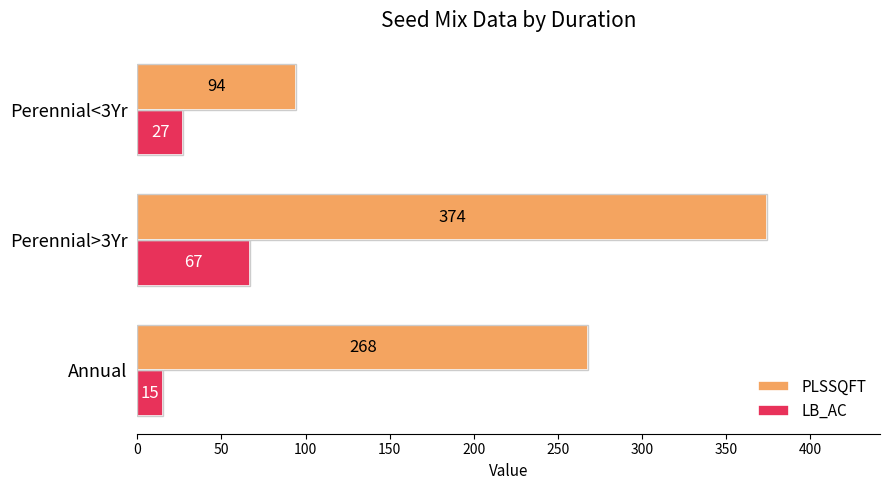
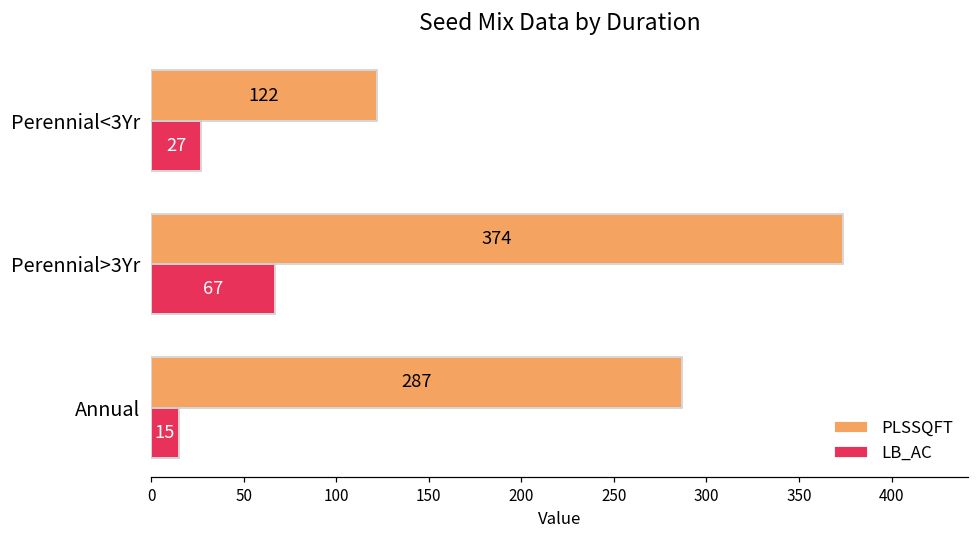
PLSSQFT, Perennial<3Yr: 94 -> 122
PLSSQFT, Annual: 268 -> 287
